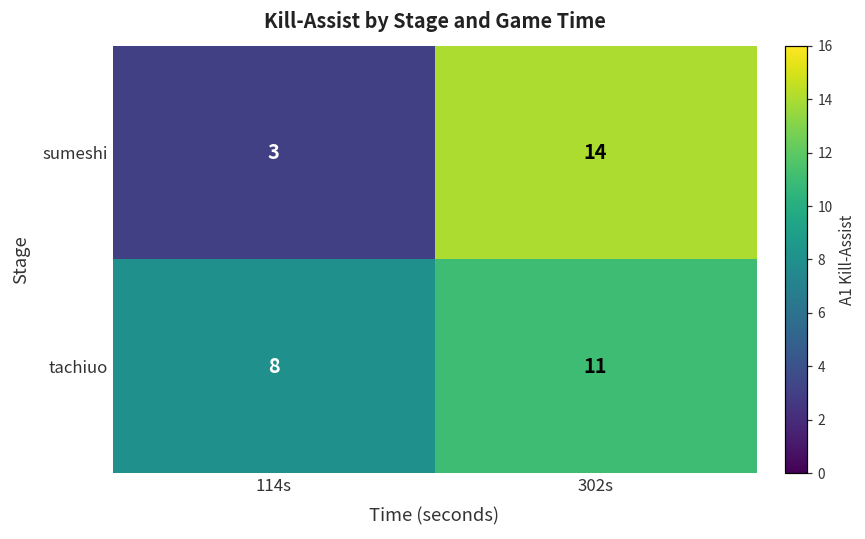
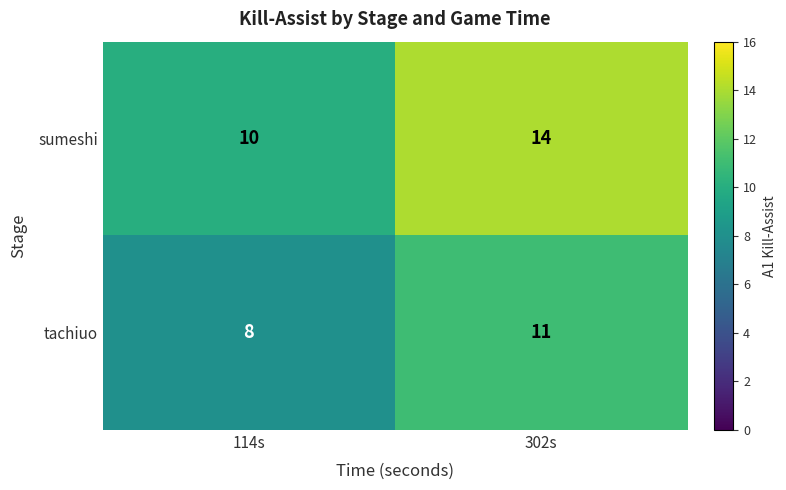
sumeshi, 114s: 3 -> 10
